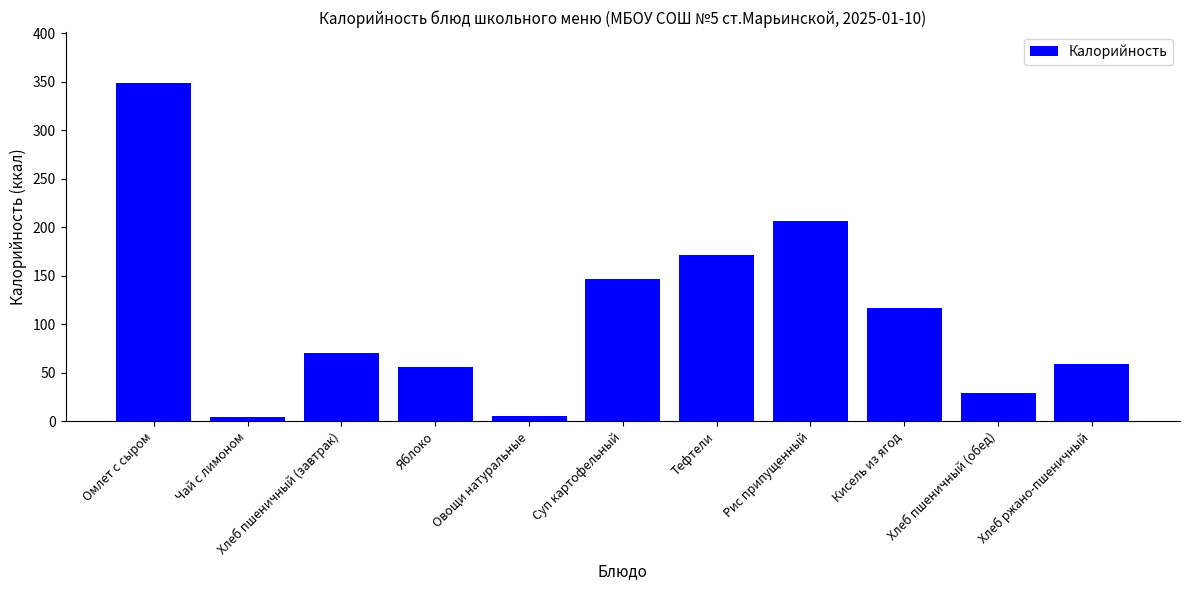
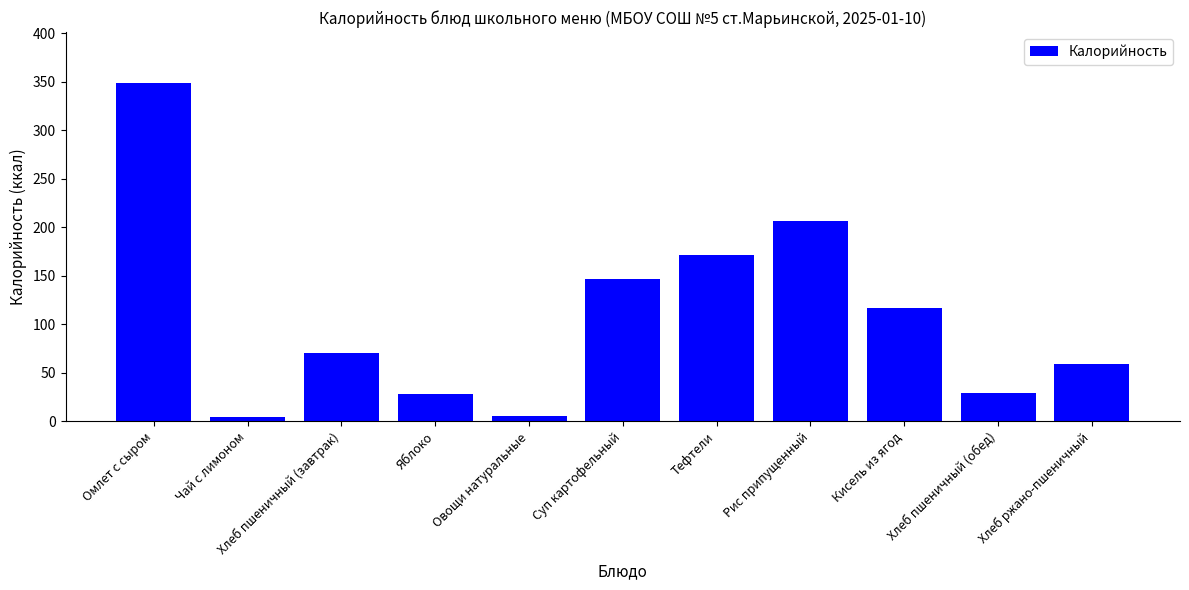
Яблоко: 60 -> 30
